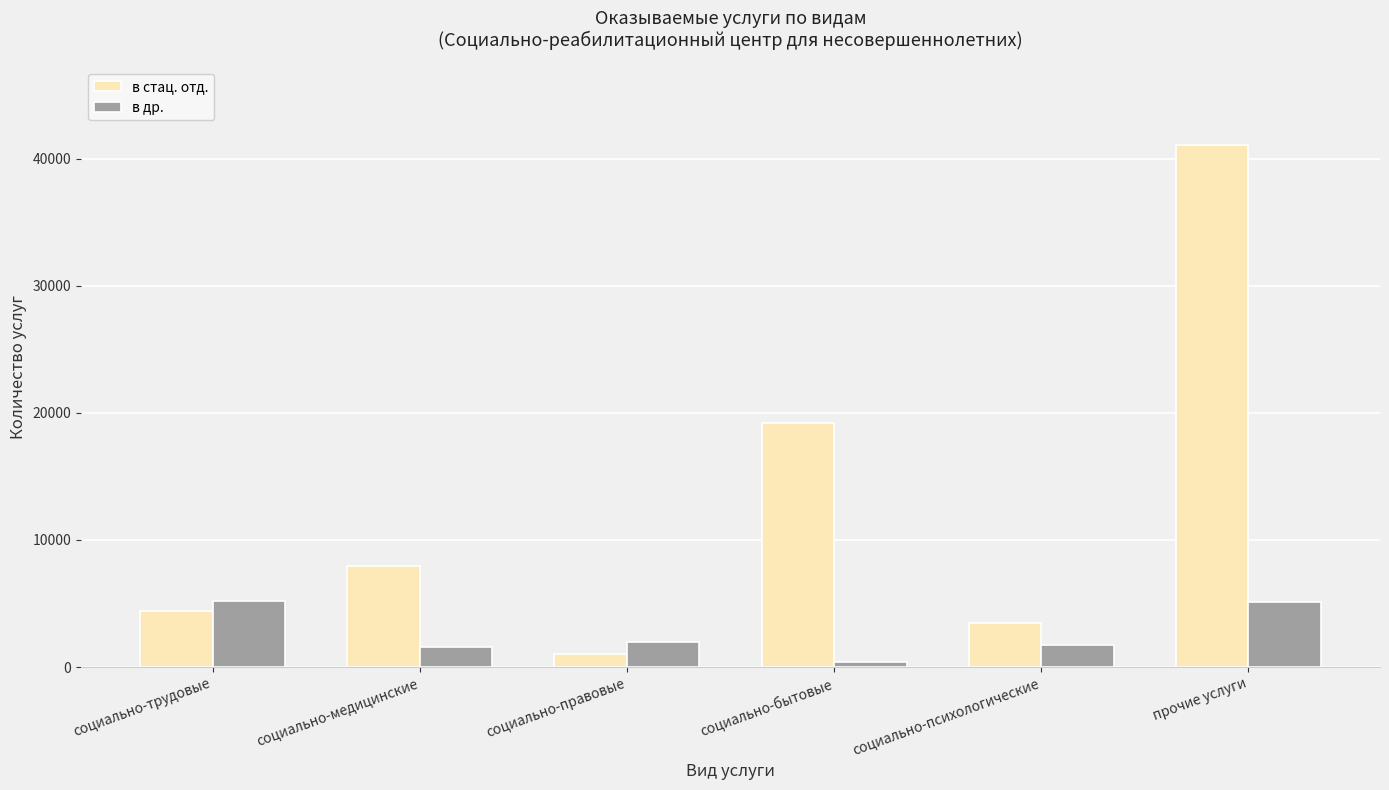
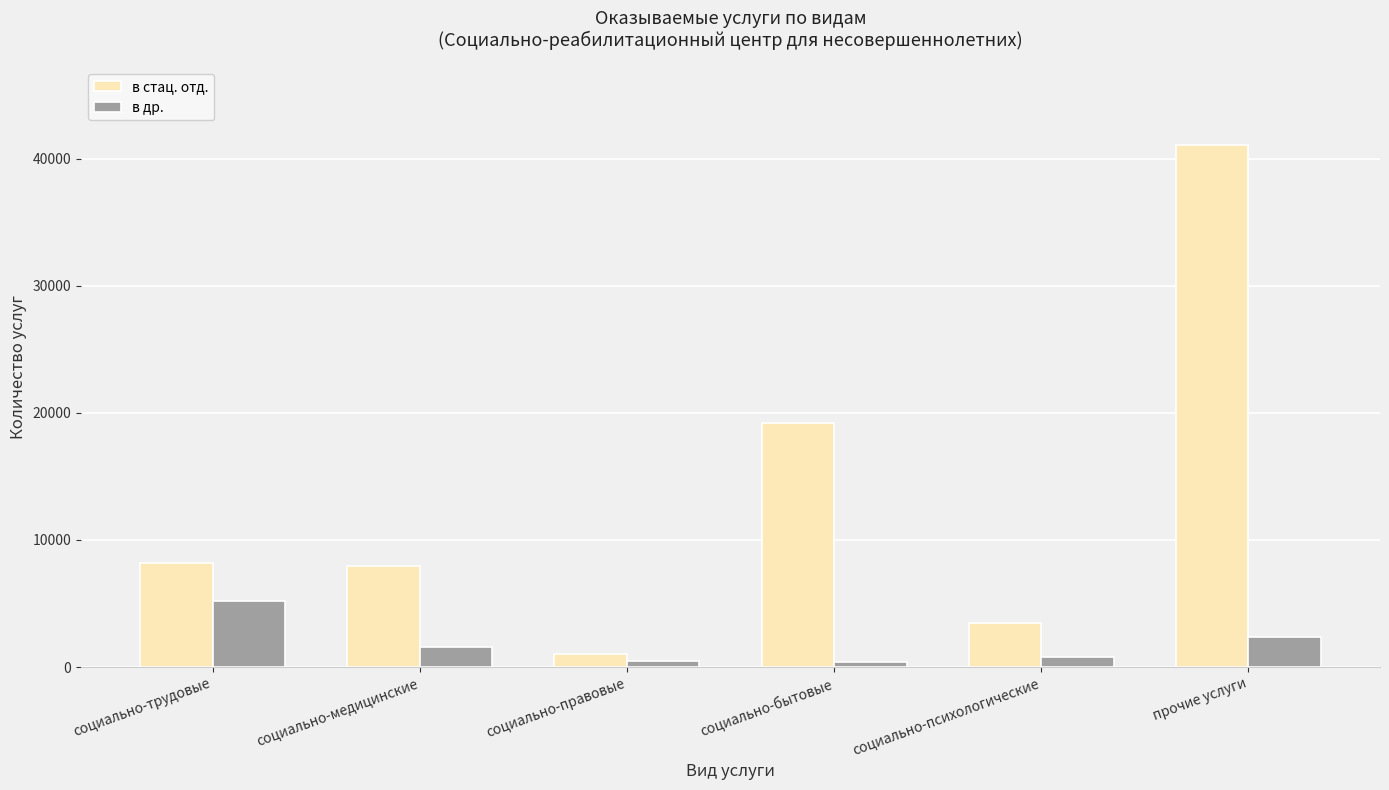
в стац. отд., социально-трудовые: 4400 -> 8200
в др., социально-правовые: 2000 -> 500
в др., социально-психологические: 1800 -> 800
в др., прочие услуги: 5100 -> 2300
